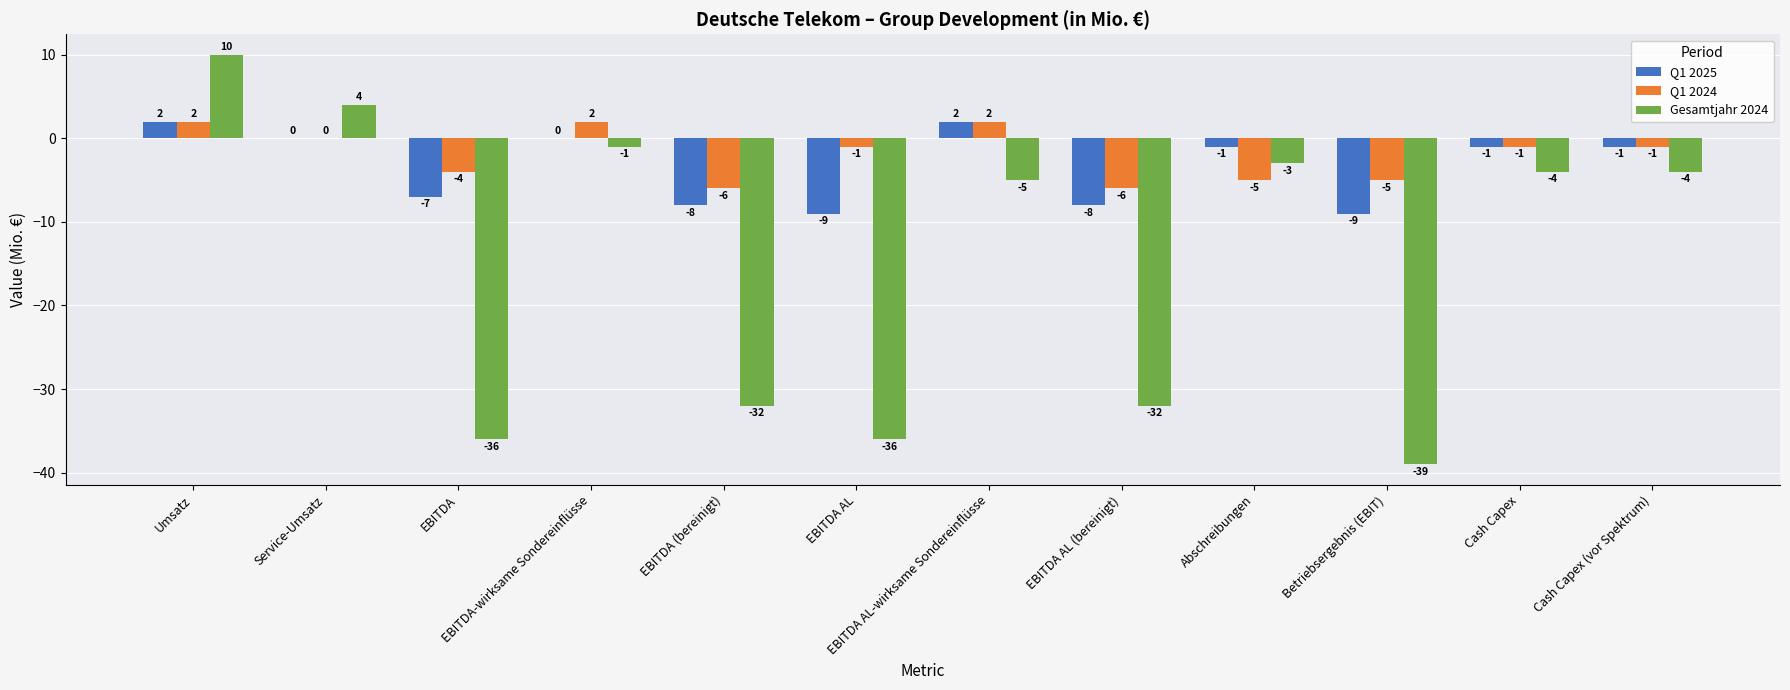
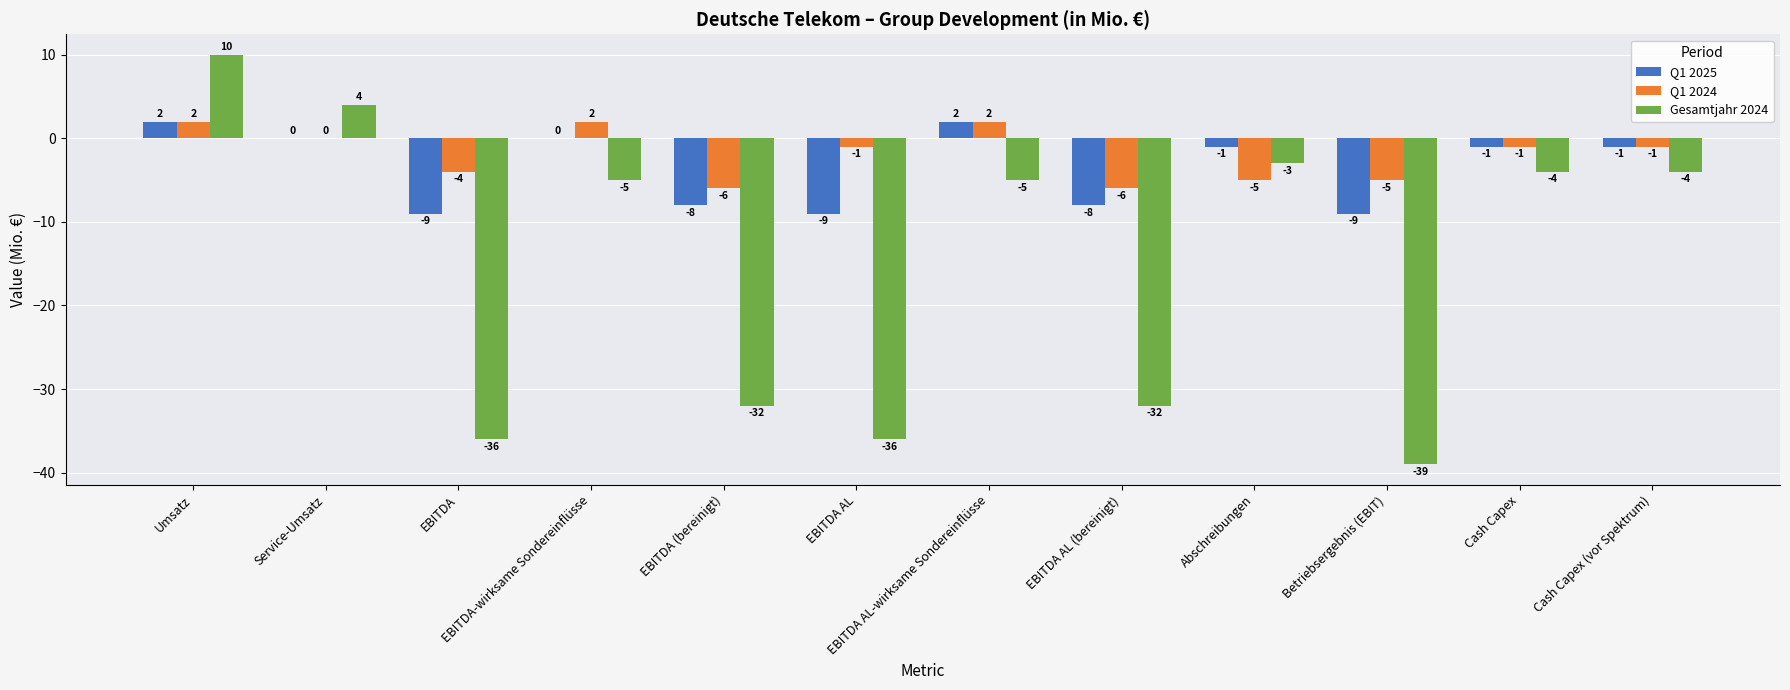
Q1 2025, EBITDA: -7 -> -9
Gesamtjahr 2024, EBITDA-wirksame Sondereinflüsse: -1 -> -5
